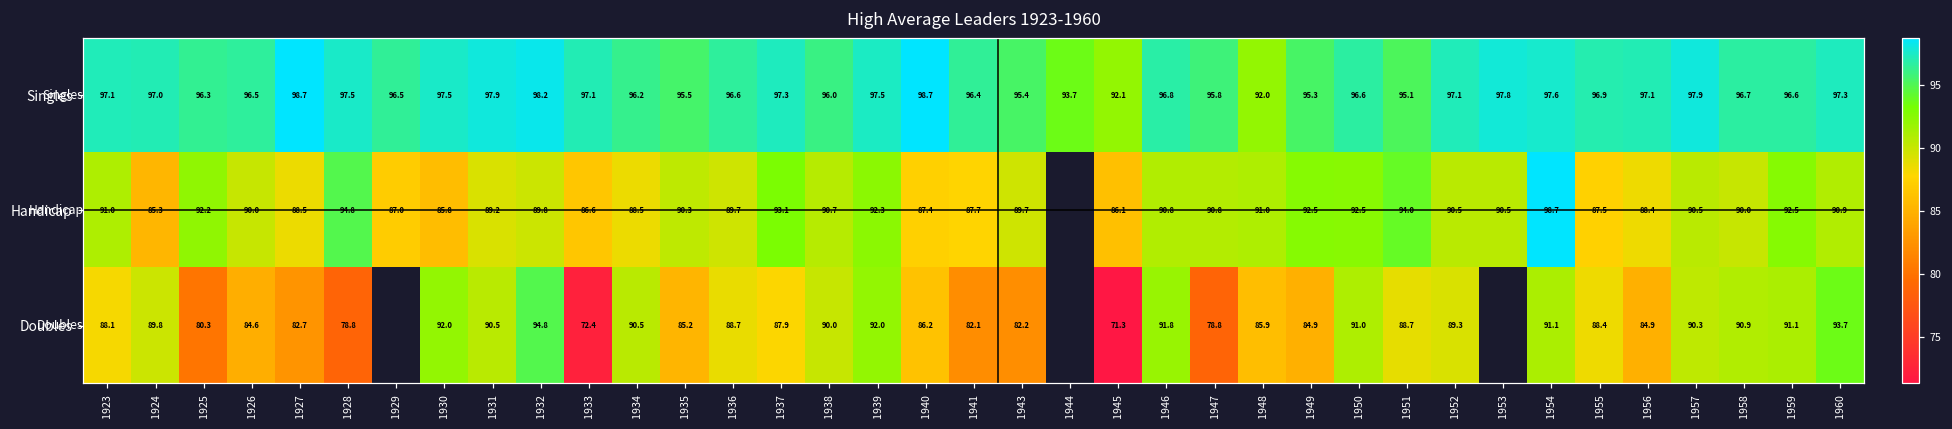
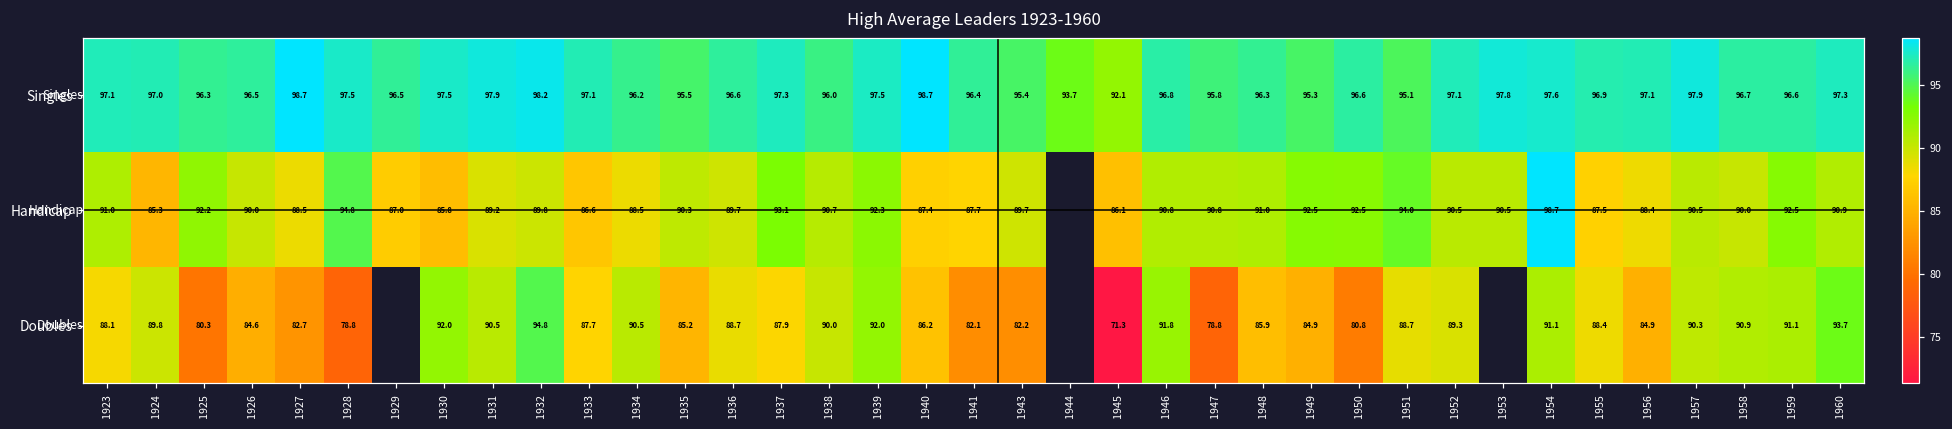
Singles, 1948: 92.0 -> 96.3
Doubles, 1933: 72.4 -> 87.7
Doubles, 1950: 91.0 -> 80.8
